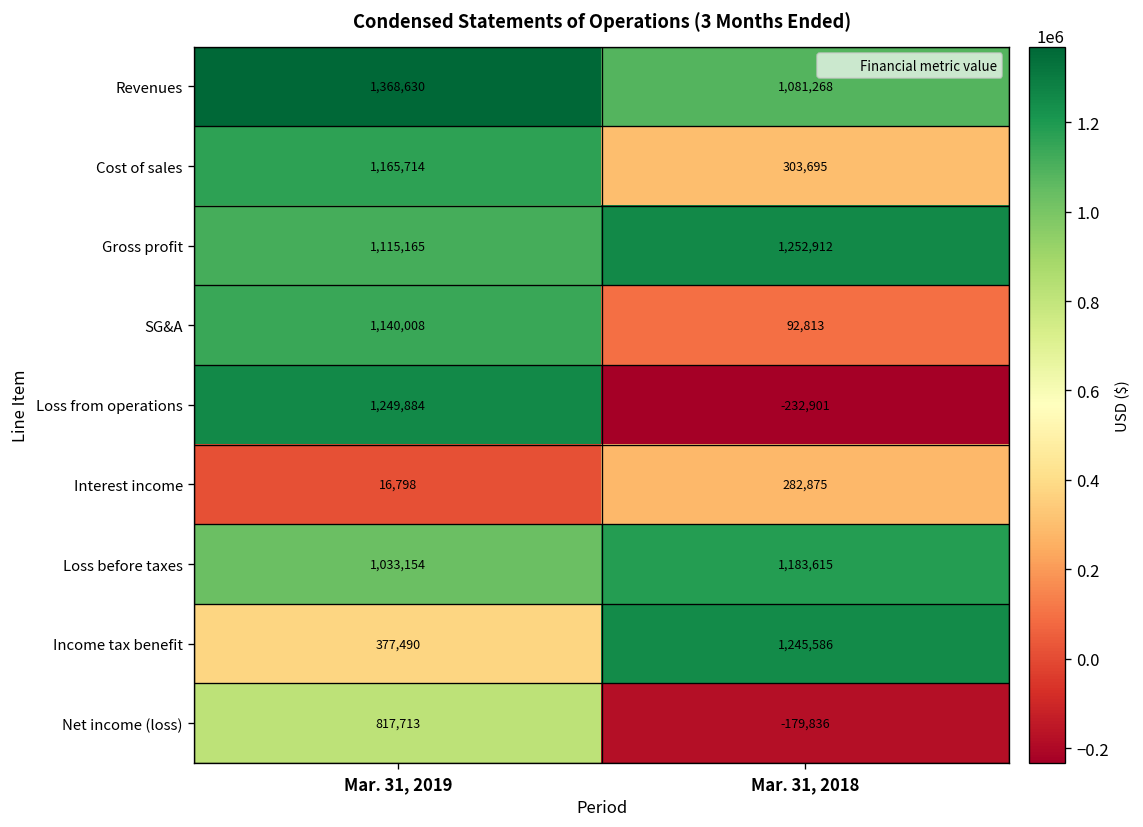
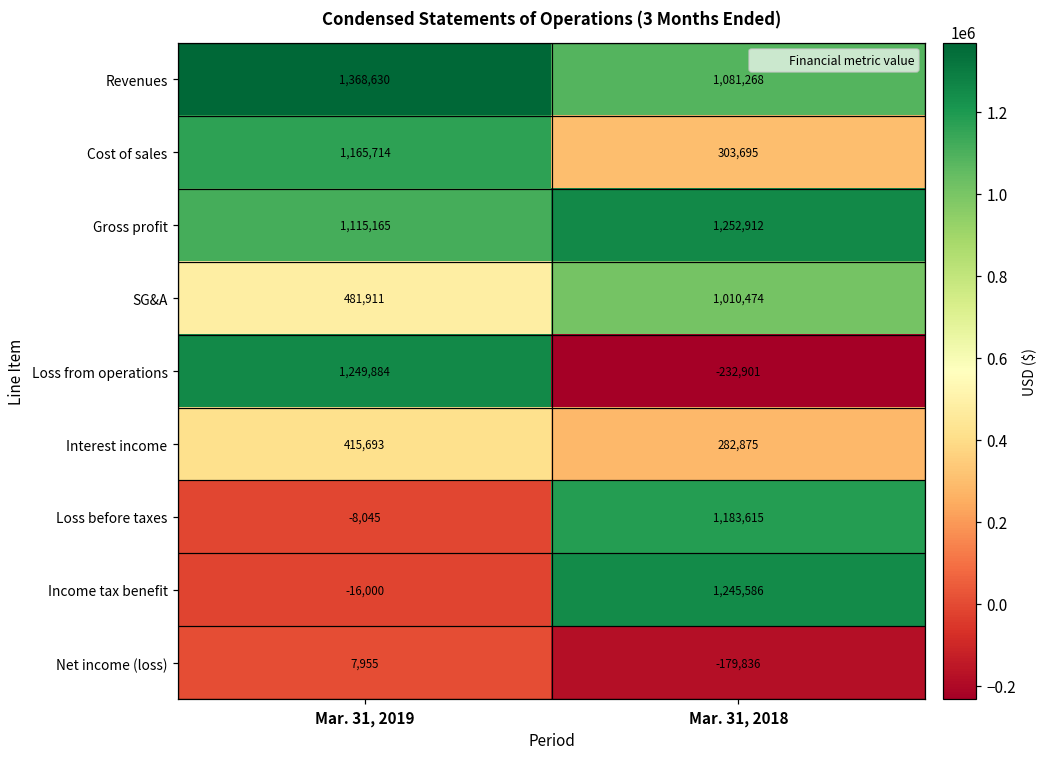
SG&A, Mar. 31, 2019: 1,140,008 -> 481,911
SG&A, Mar. 31, 2018: 92,813 -> 1,010,474
Interest income, Mar. 31, 2019: 16,798 -> 415,693
Loss before taxes, Mar. 31, 2019: 1,033,154 -> -8,045
Income tax benefit, Mar. 31, 2019: 377,490 -> -16,000
Net income (loss), Mar. 31, 2019: 817,713 -> 7,955
